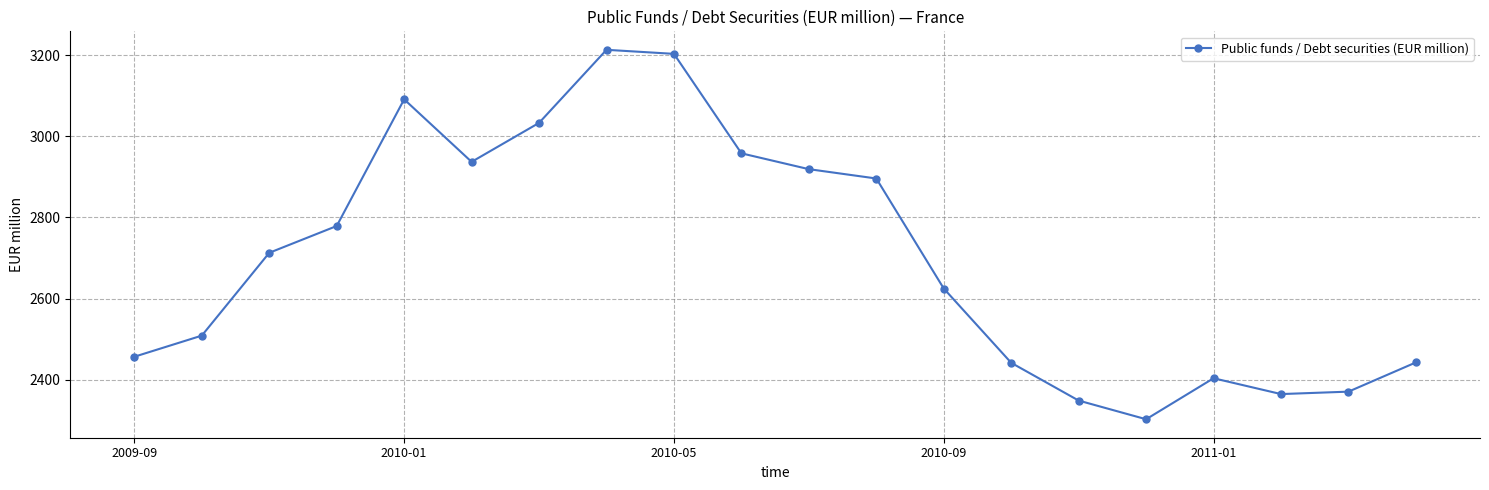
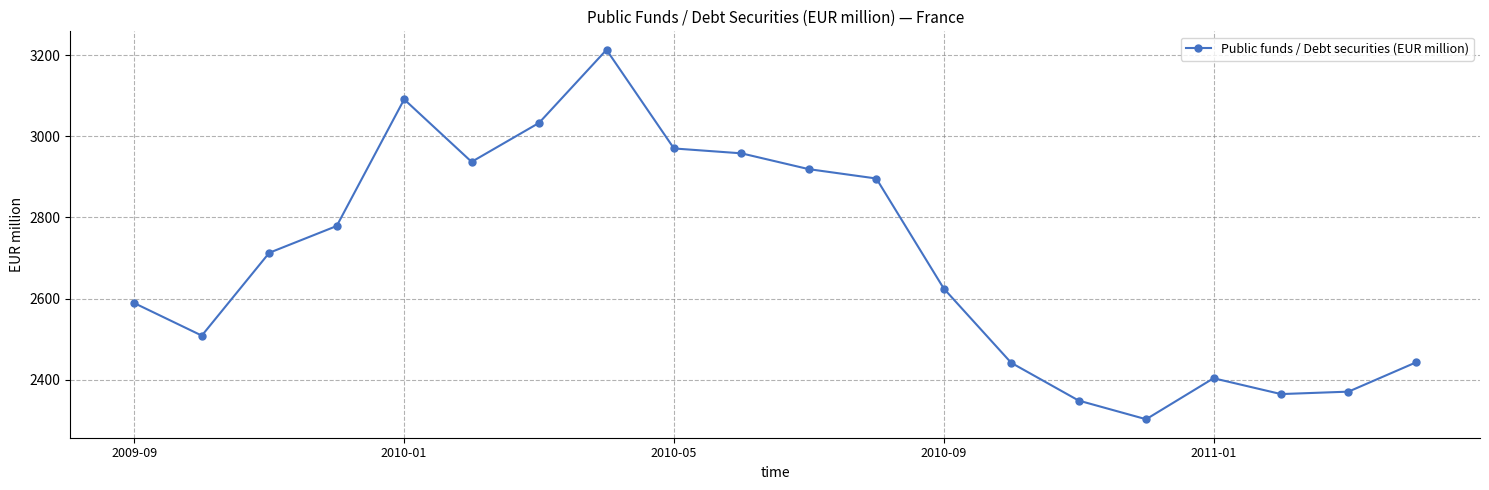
2009-09: 2460 -> 2590
2010-05: 3200 -> 2970
